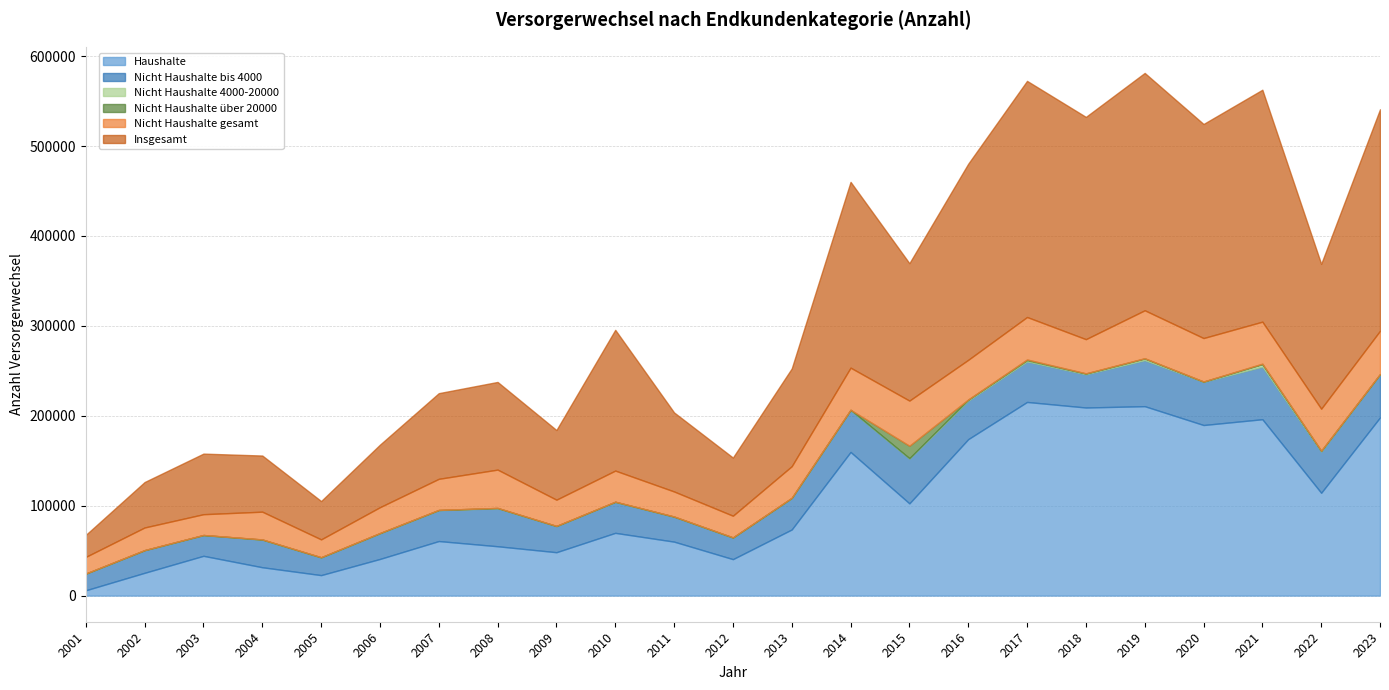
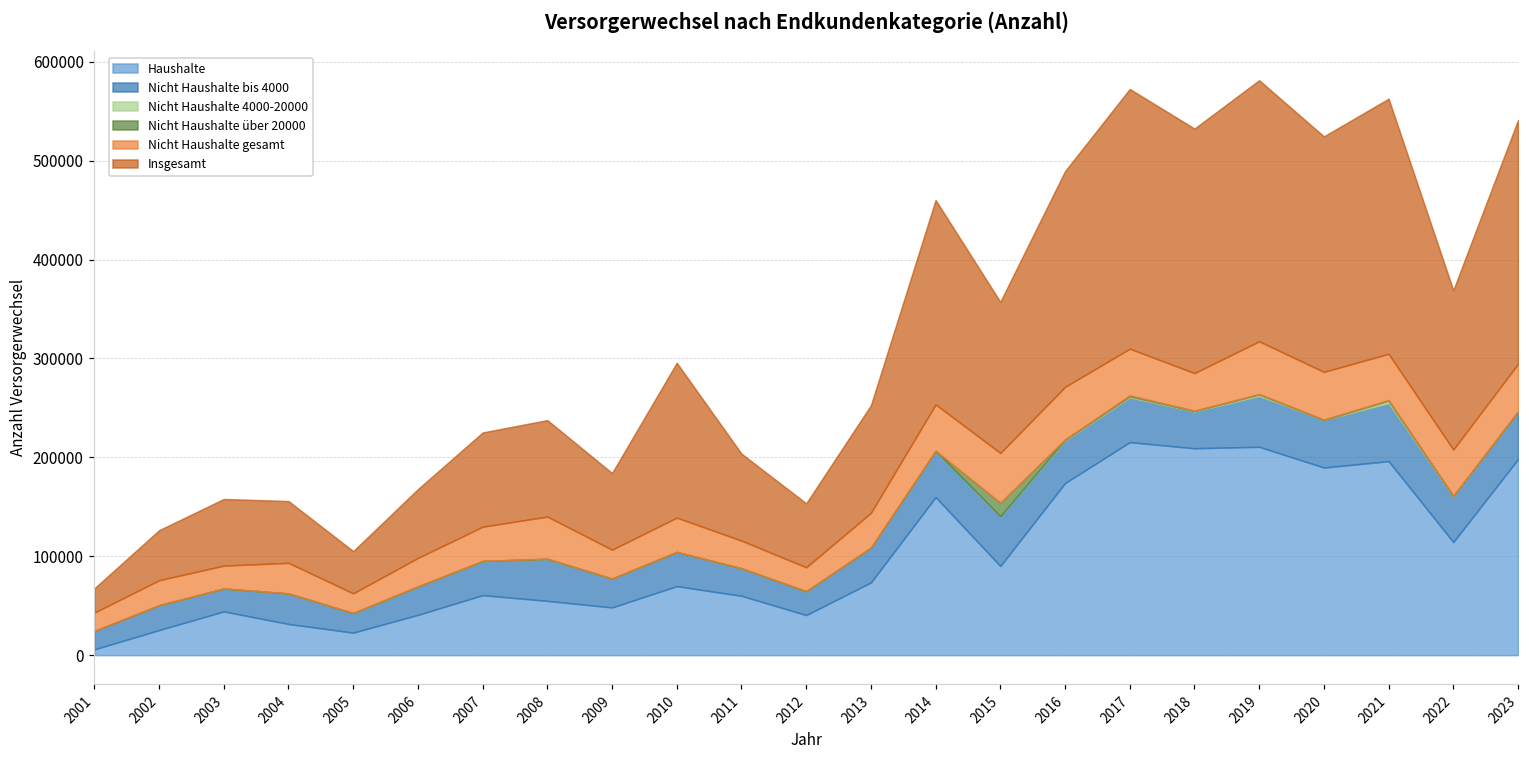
Haushalte, 2015: 100000 -> 90000
Nicht Haushalte gesamt, 2016: 40000 -> 50000
